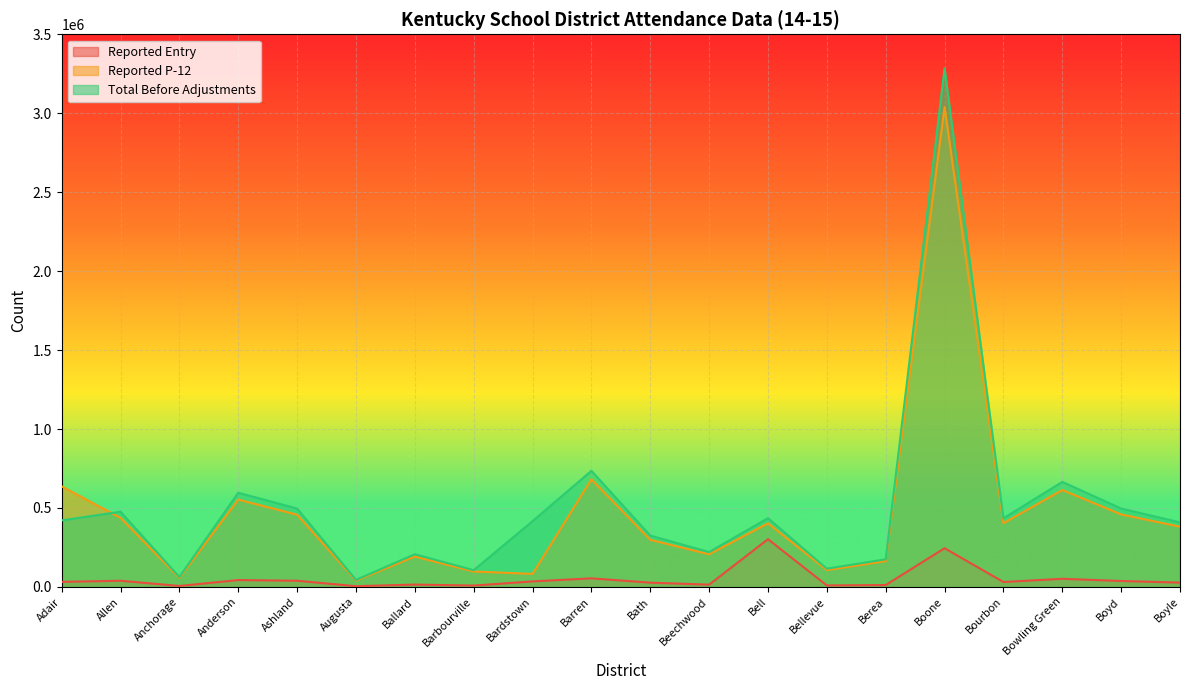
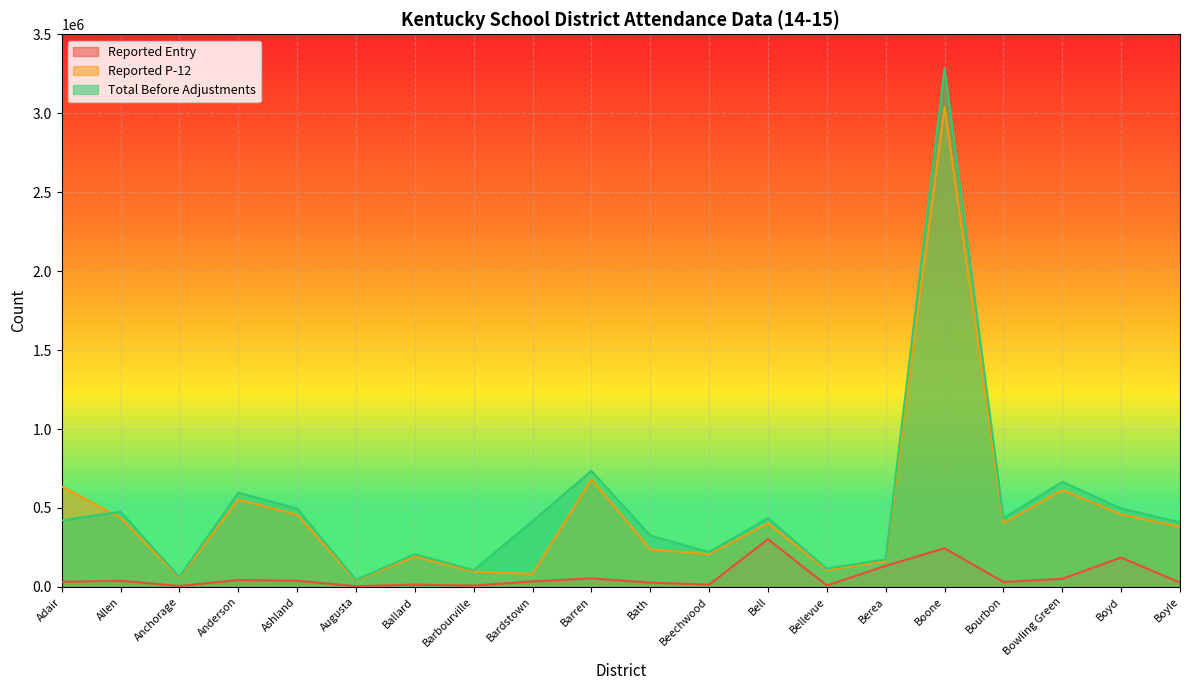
Reported P-12, Bath: 300000 -> 240000
Reported Entry, Berea: 10000 -> 130000
Reported Entry, Boyd: 40000 -> 190000
